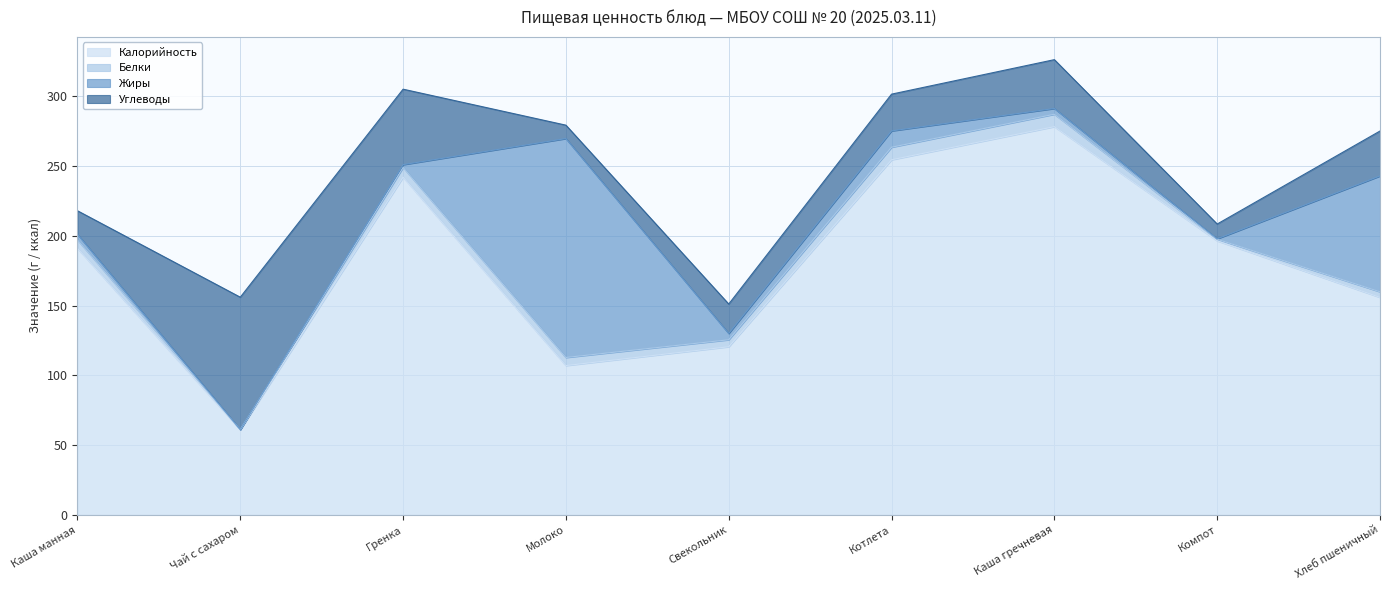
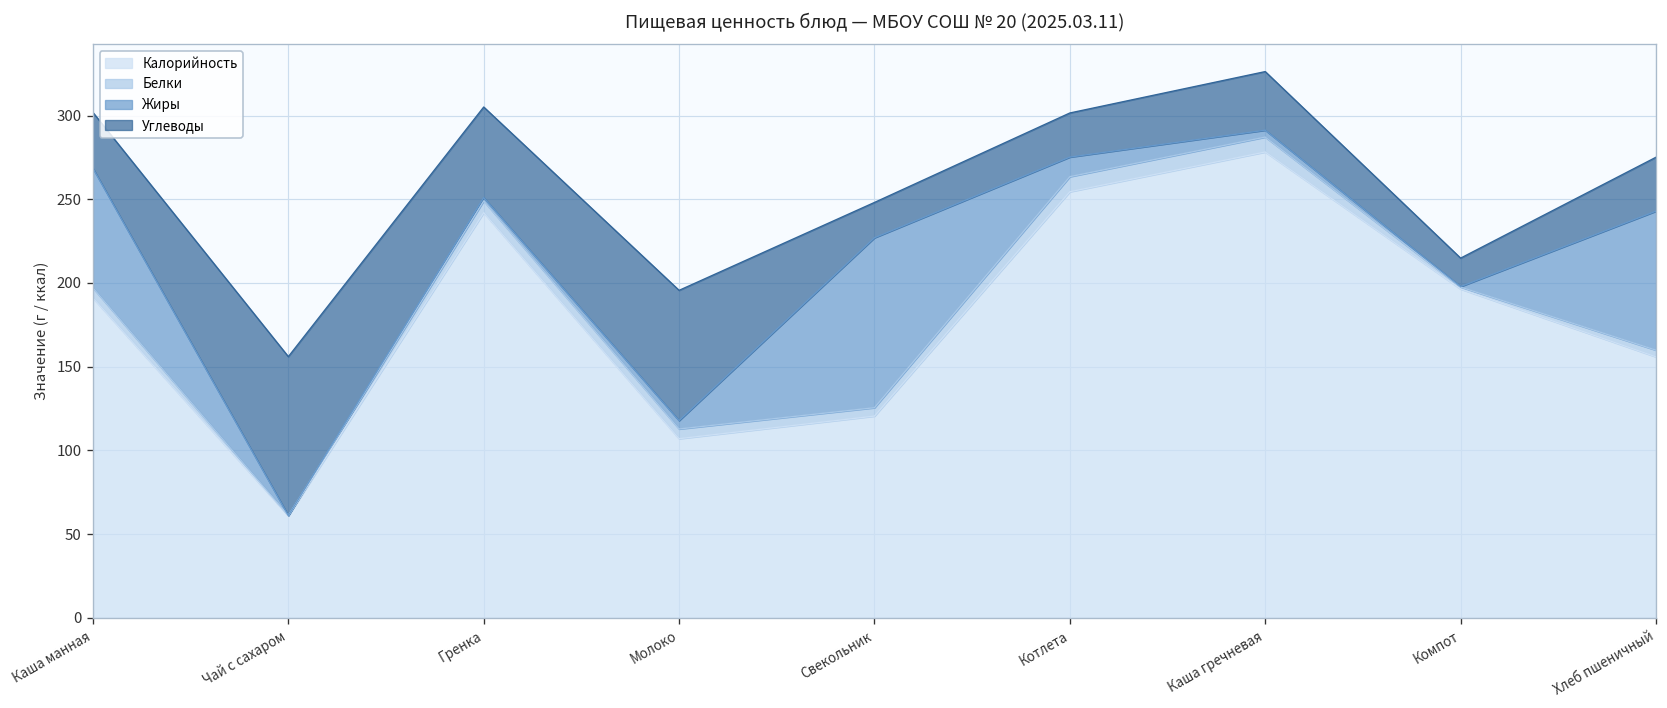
Жиры, Каша манная: 4 -> 71
Углеводы, Каша манная: 17 -> 33
Жиры, Молоко: 157 -> 5
Углеводы, Молоко: 10 -> 78
Жиры, Свекольник: 5 -> 102
Углеводы, Компот: 11 -> 17
